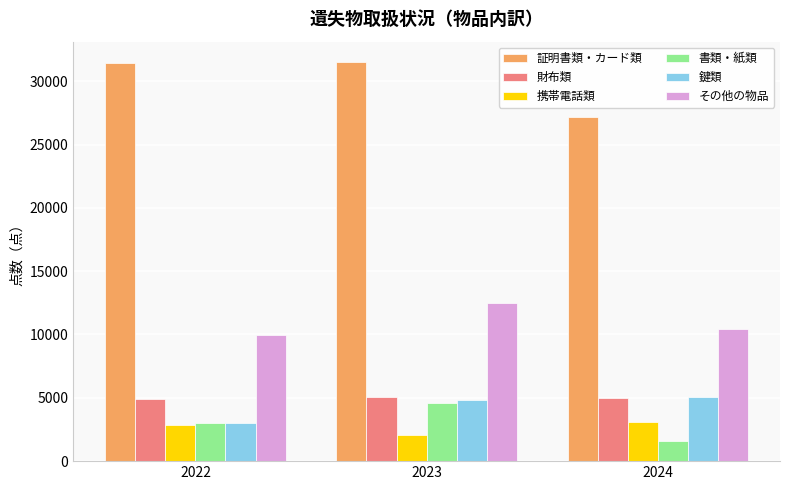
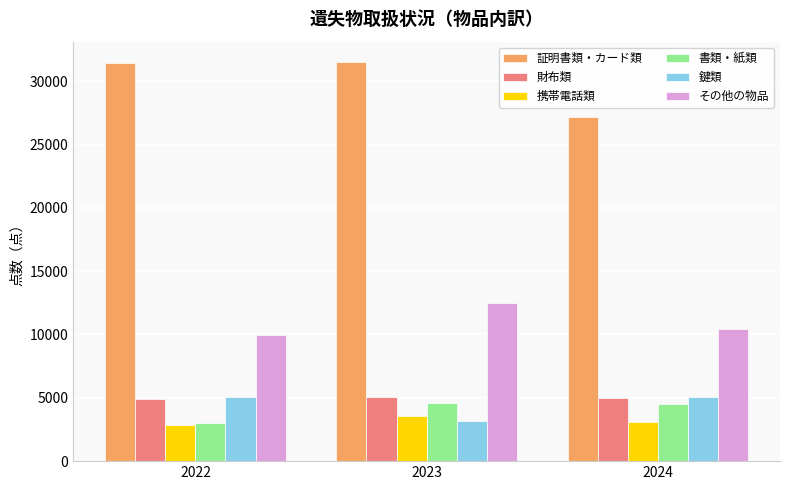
鍵類, 2022: 3000 -> 5000
携帯電話類, 2023: 2100 -> 3600
鍵類, 2023: 4800 -> 3200
書類・紙類, 2024: 1600 -> 4500
